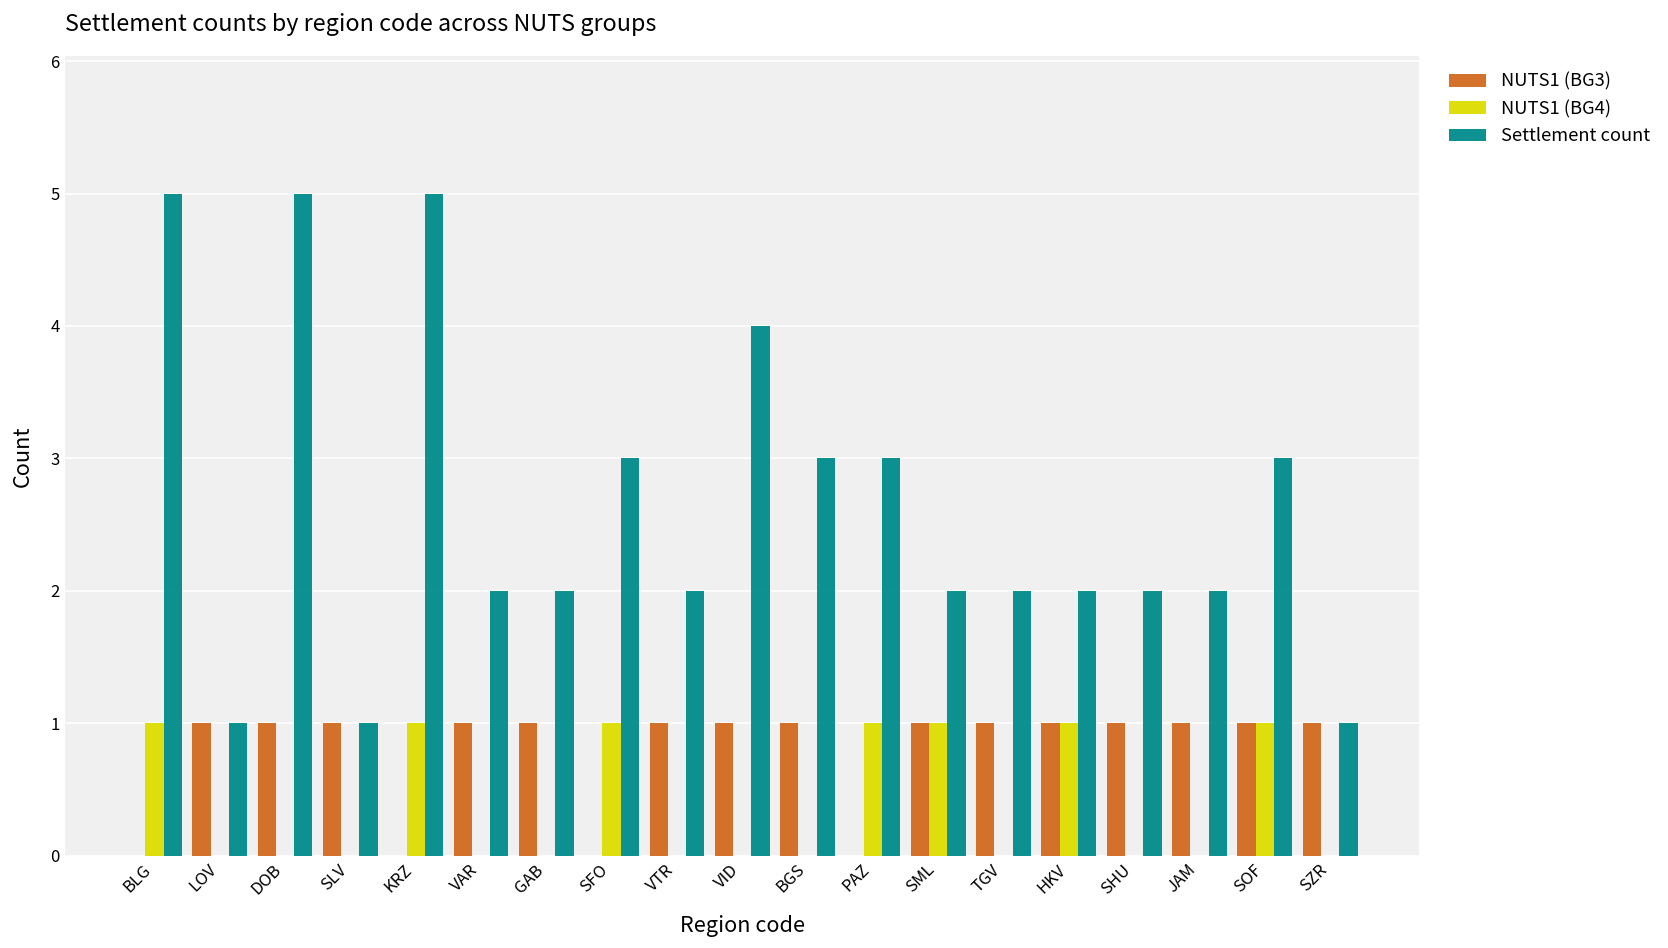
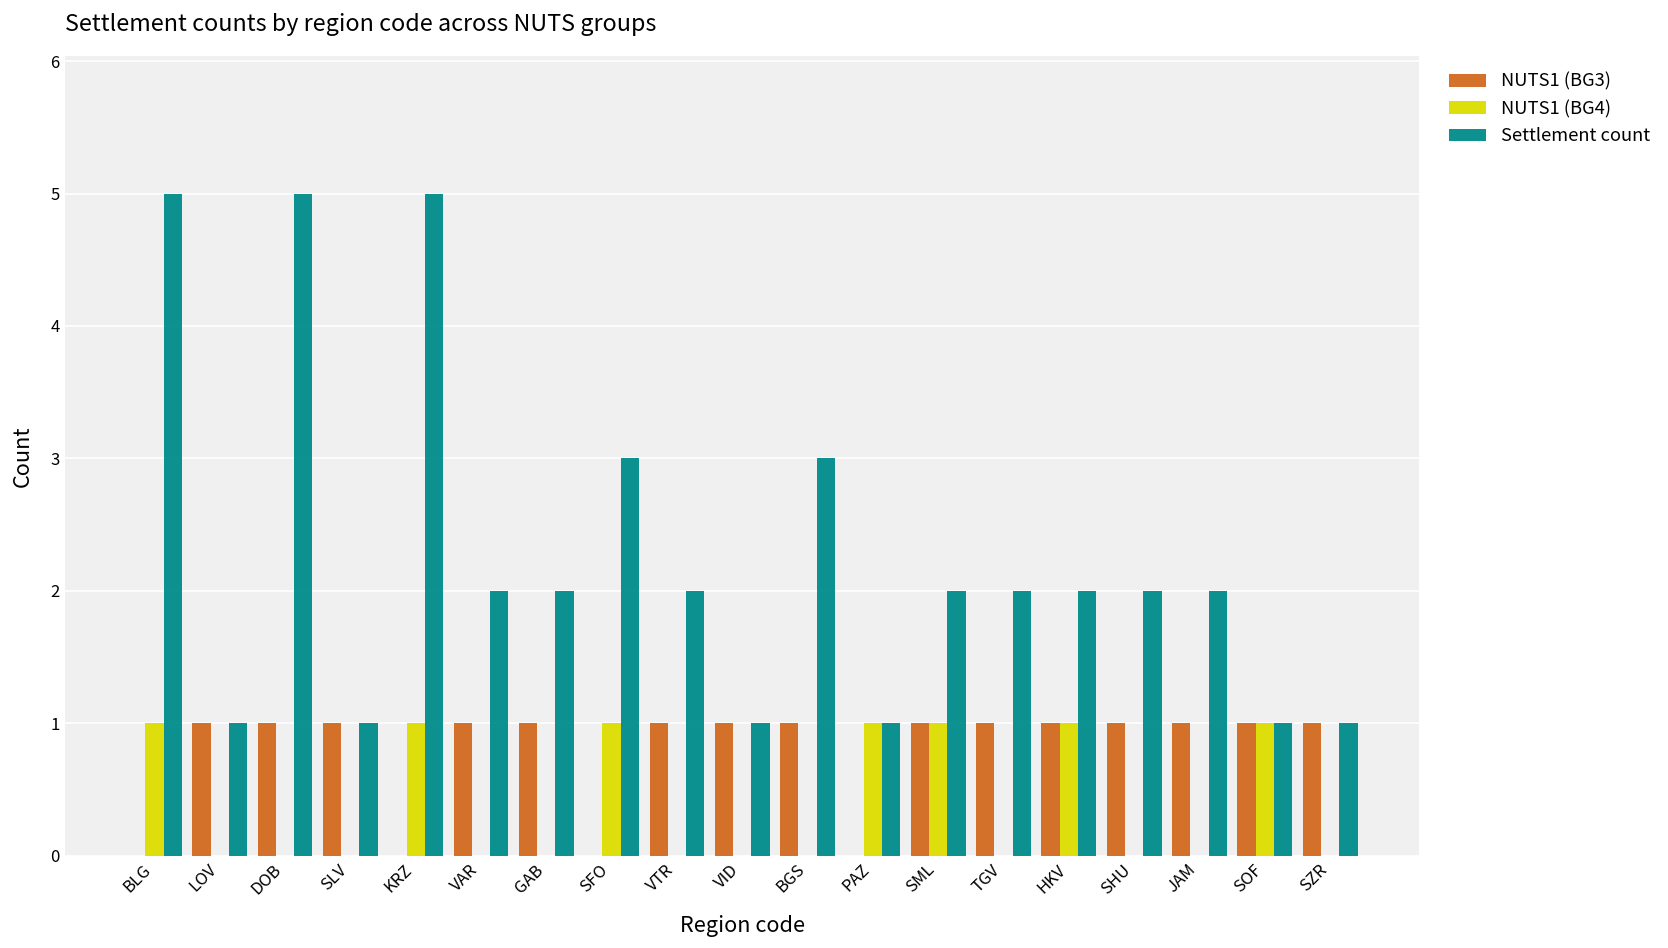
Settlement count, VID: 4 -> 1
Settlement count, PAZ: 3 -> 1
Settlement count, SOF: 3 -> 1
